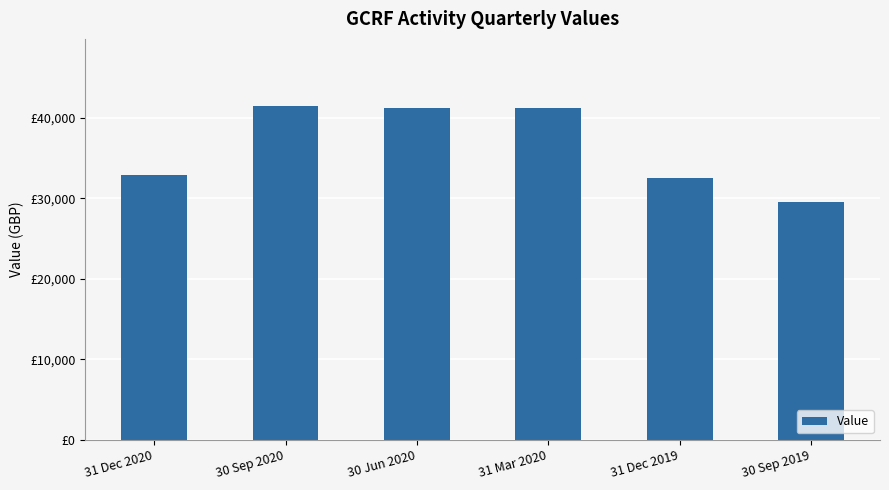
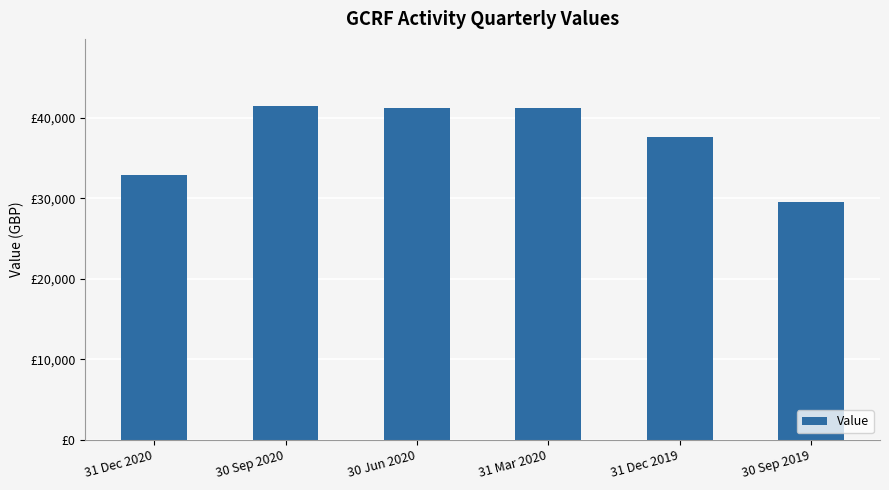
31 Dec 2019: £33,000 -> £38,000
